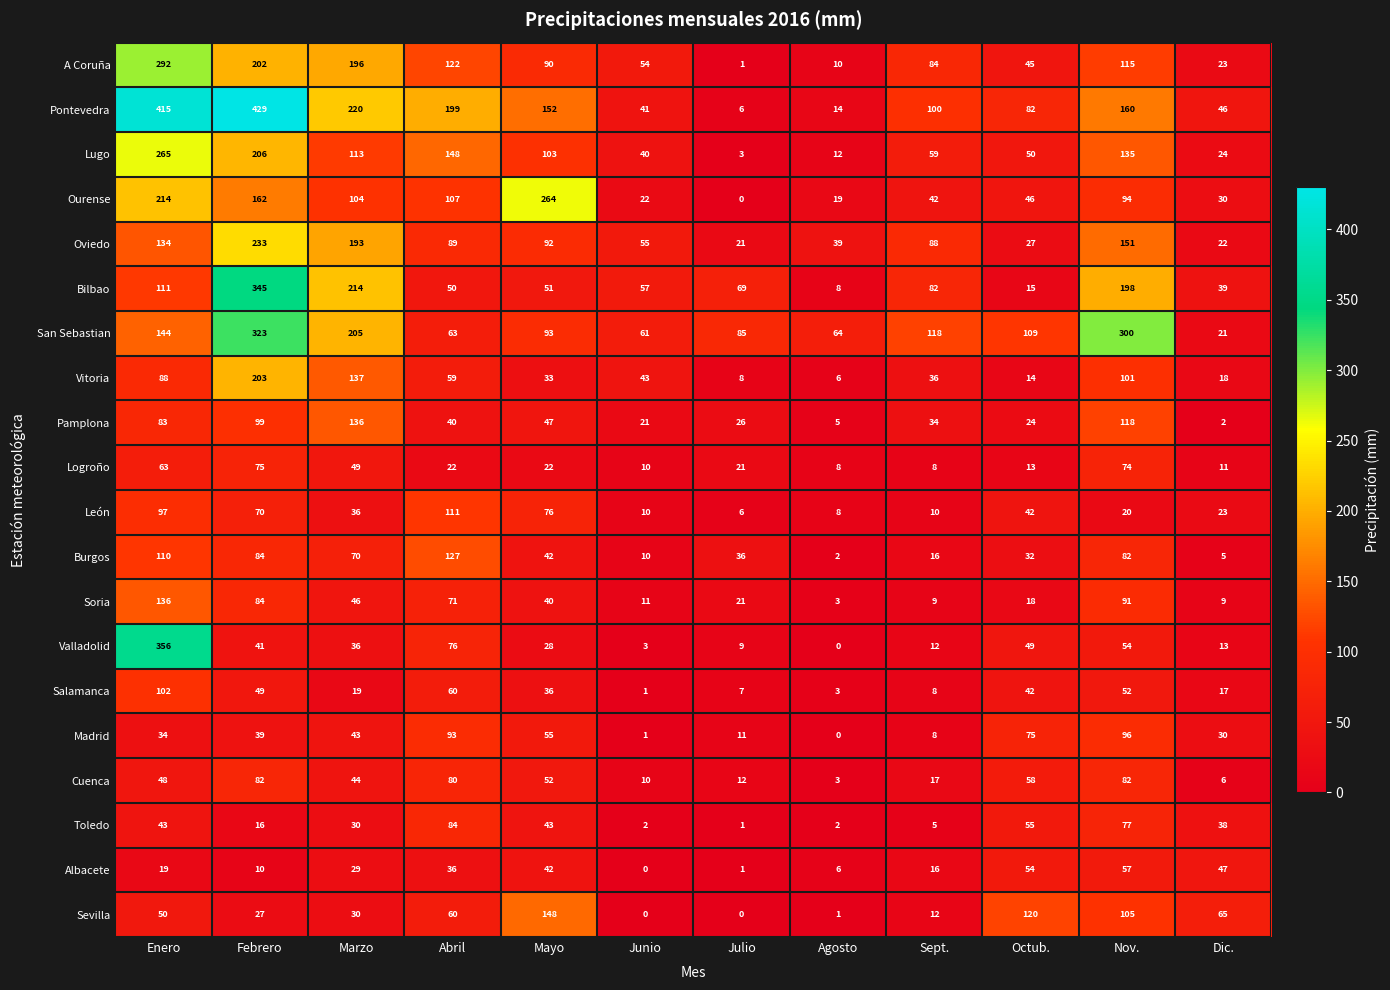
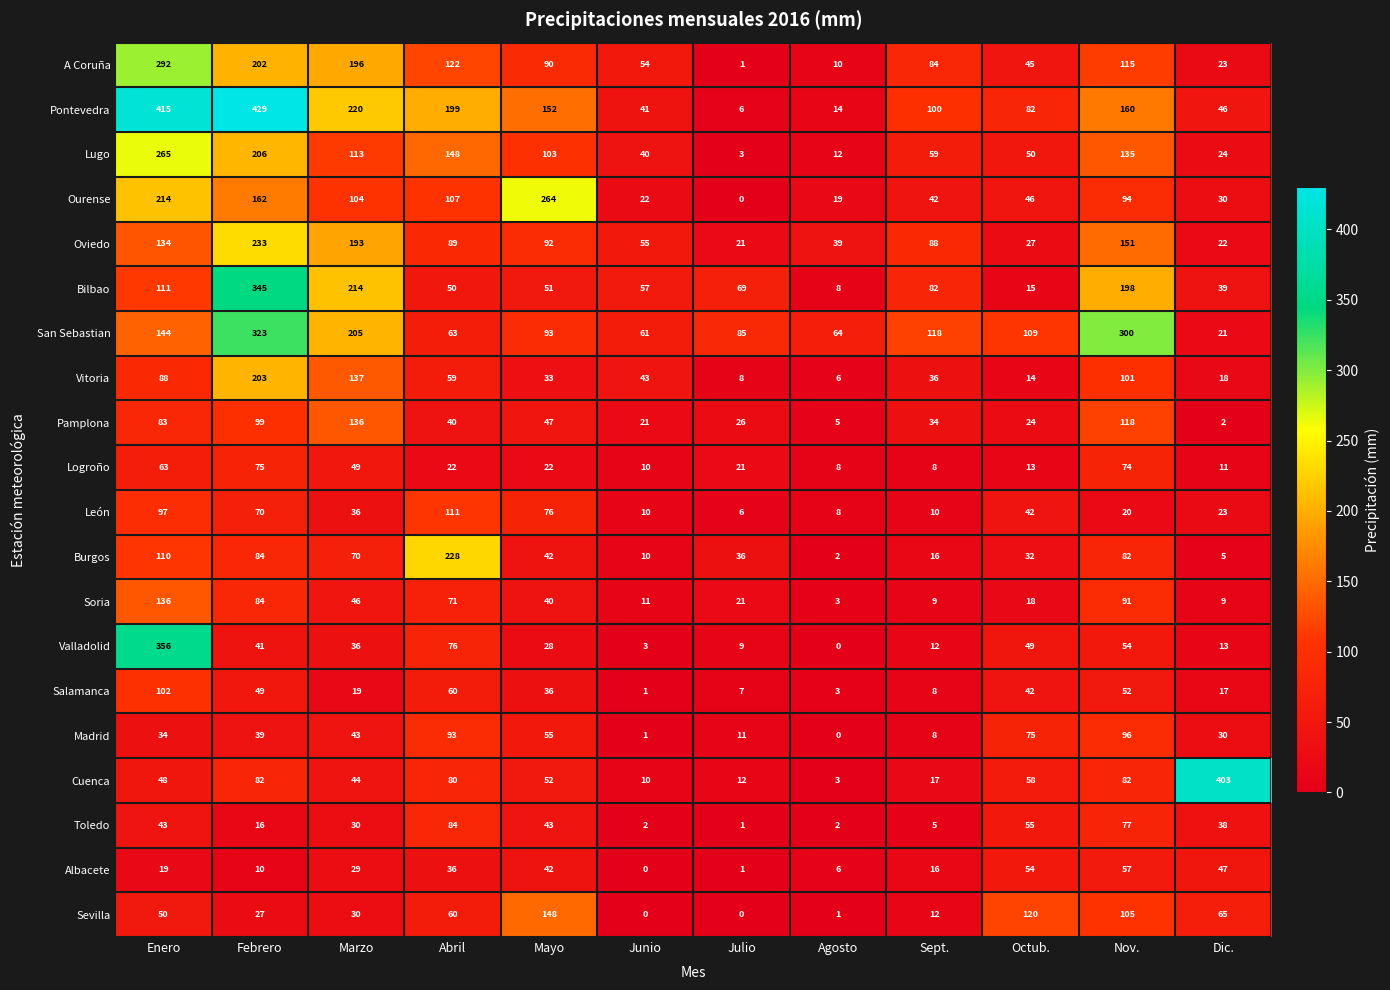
Burgos, Abril: 127 -> 228
Cuenca, Dic.: 6 -> 403
